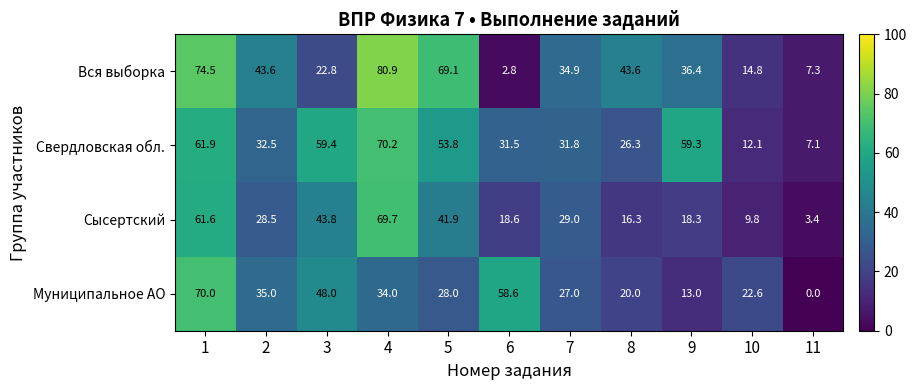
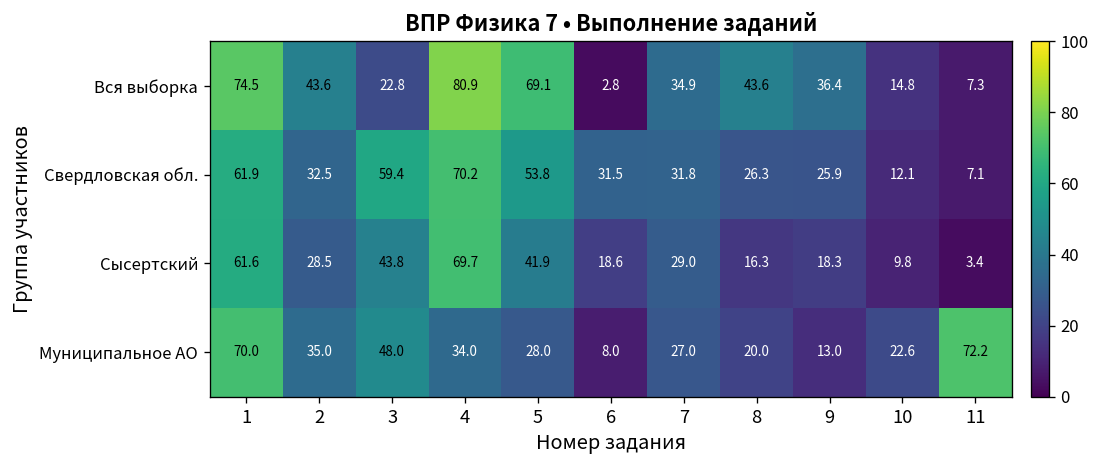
Свердловская обл., 9: 59.3 -> 25.9
Муниципальное АО, 6: 58.6 -> 8.0
Муниципальное АО, 11: 0.0 -> 72.2
